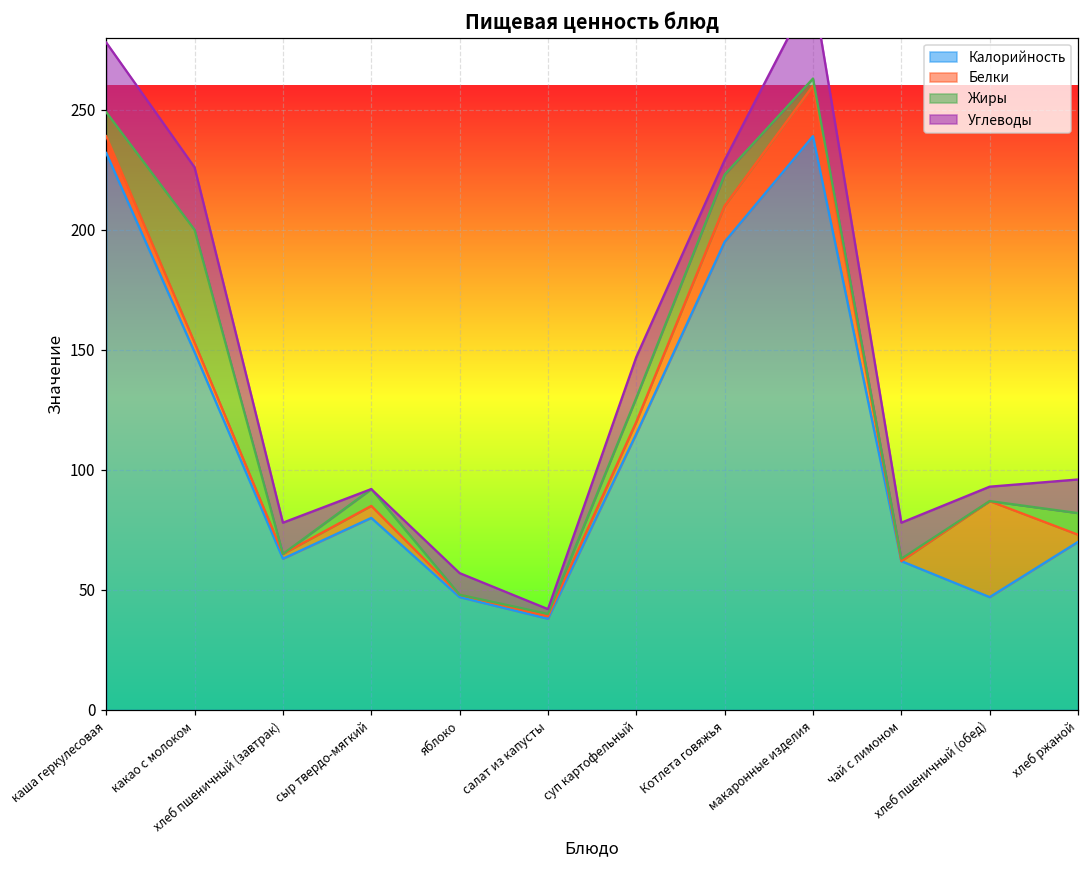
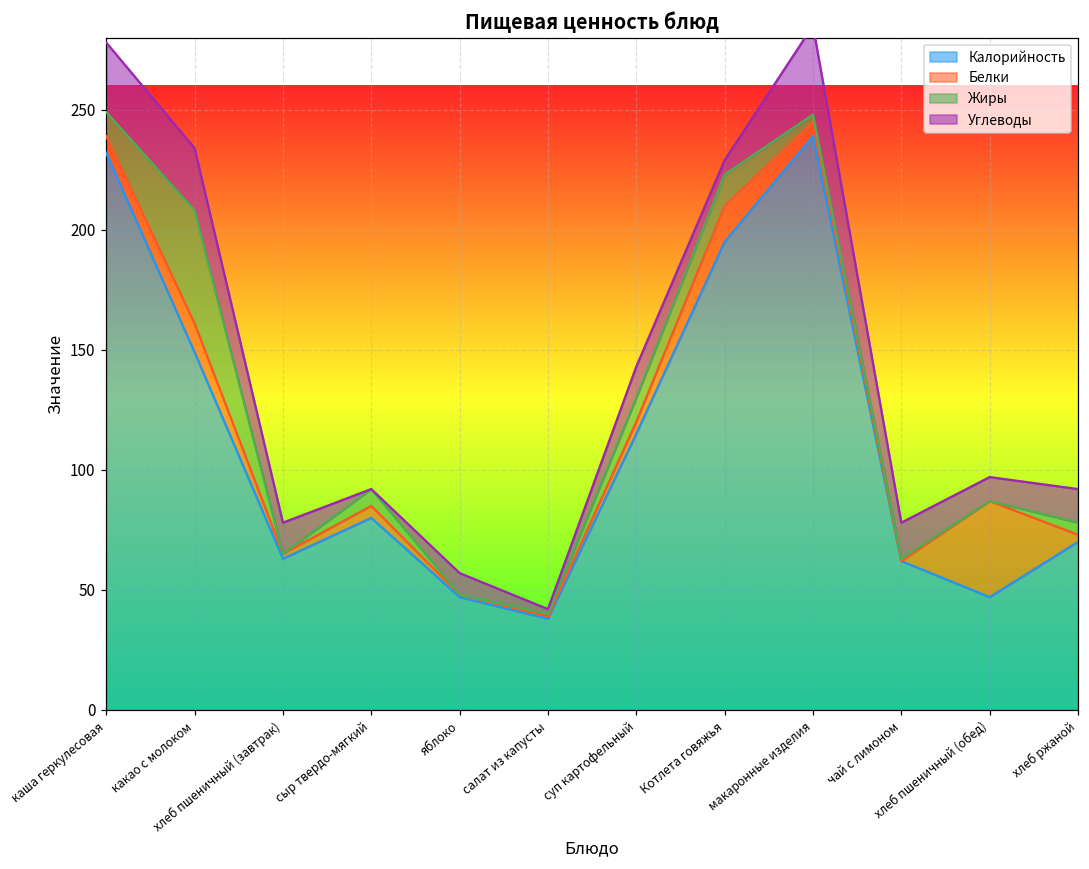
Белки, какао с молоком: 4 -> 12
Углеводы, суп картофельный: 17 -> 13
Белки, макаронные изделия: 21 -> 6
Углеводы, хлеб пшеничный (обед): 6 -> 10
Жиры, хлеб ржаной: 9 -> 5
